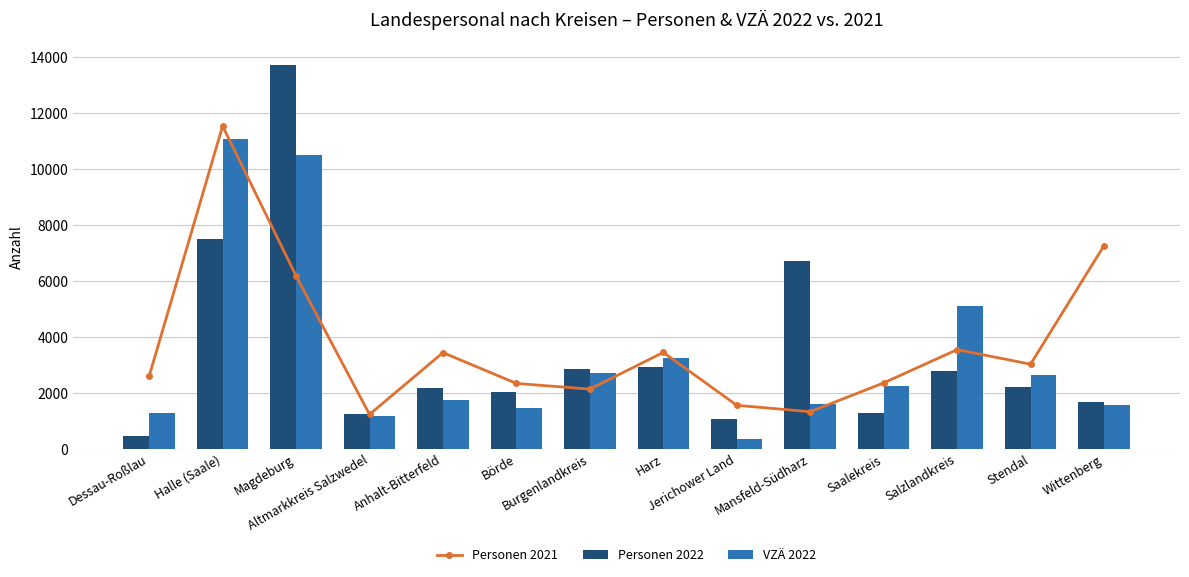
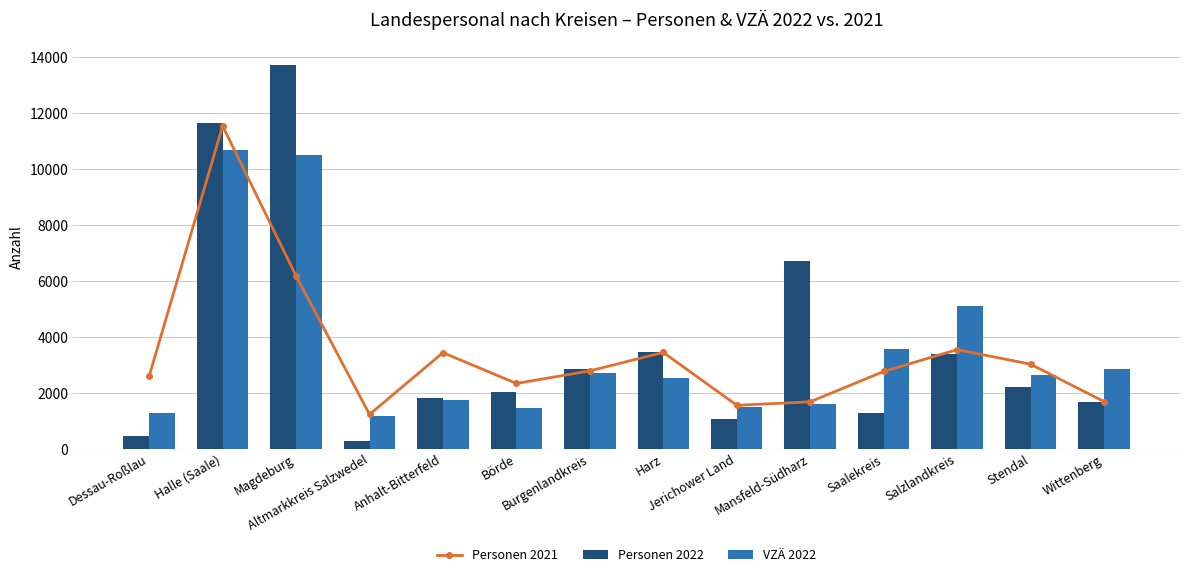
Personen 2022, Halle (Saale): 7500 -> 11700
VZÄ 2022, Halle (Saale): 11100 -> 10700
Personen 2022, Altmarkkreis Salzwedel: 1200 -> 300
Personen 2022, Anhalt-Bitterfeld: 2200 -> 1800
Personen 2021, Burgenlandkreis: 2100 -> 2800
Personen 2022, Harz: 2900 -> 3500
VZÄ 2022, Harz: 3300 -> 2500
VZÄ 2022, Jerichower Land: 300 -> 1500
Personen 2021, Mansfeld-Südharz: 1300 -> 1700
Personen 2021, Saalekreis: 2400 -> 2800
VZÄ 2022, Saalekreis: 2300 -> 3600
Personen 2022, Salzlandkreis: 2800 -> 3400
Personen 2021, Wittenberg: 7300 -> 1700
VZÄ 2022, Wittenberg: 1600 -> 2800
